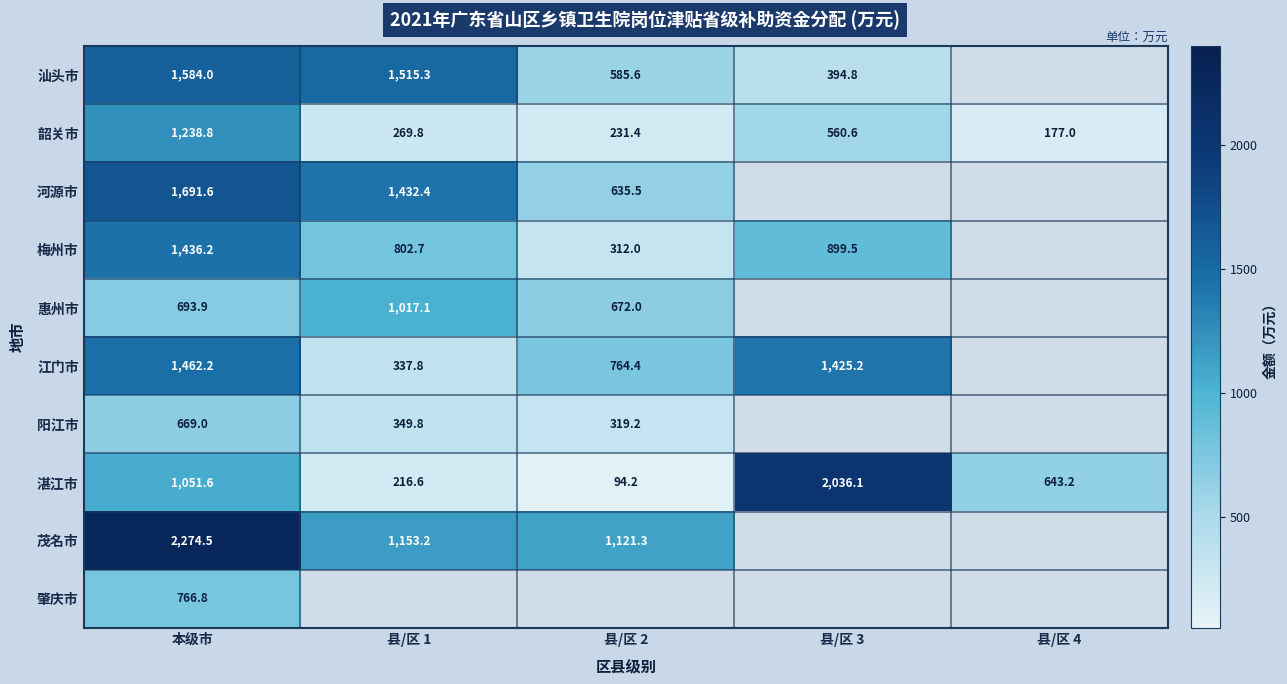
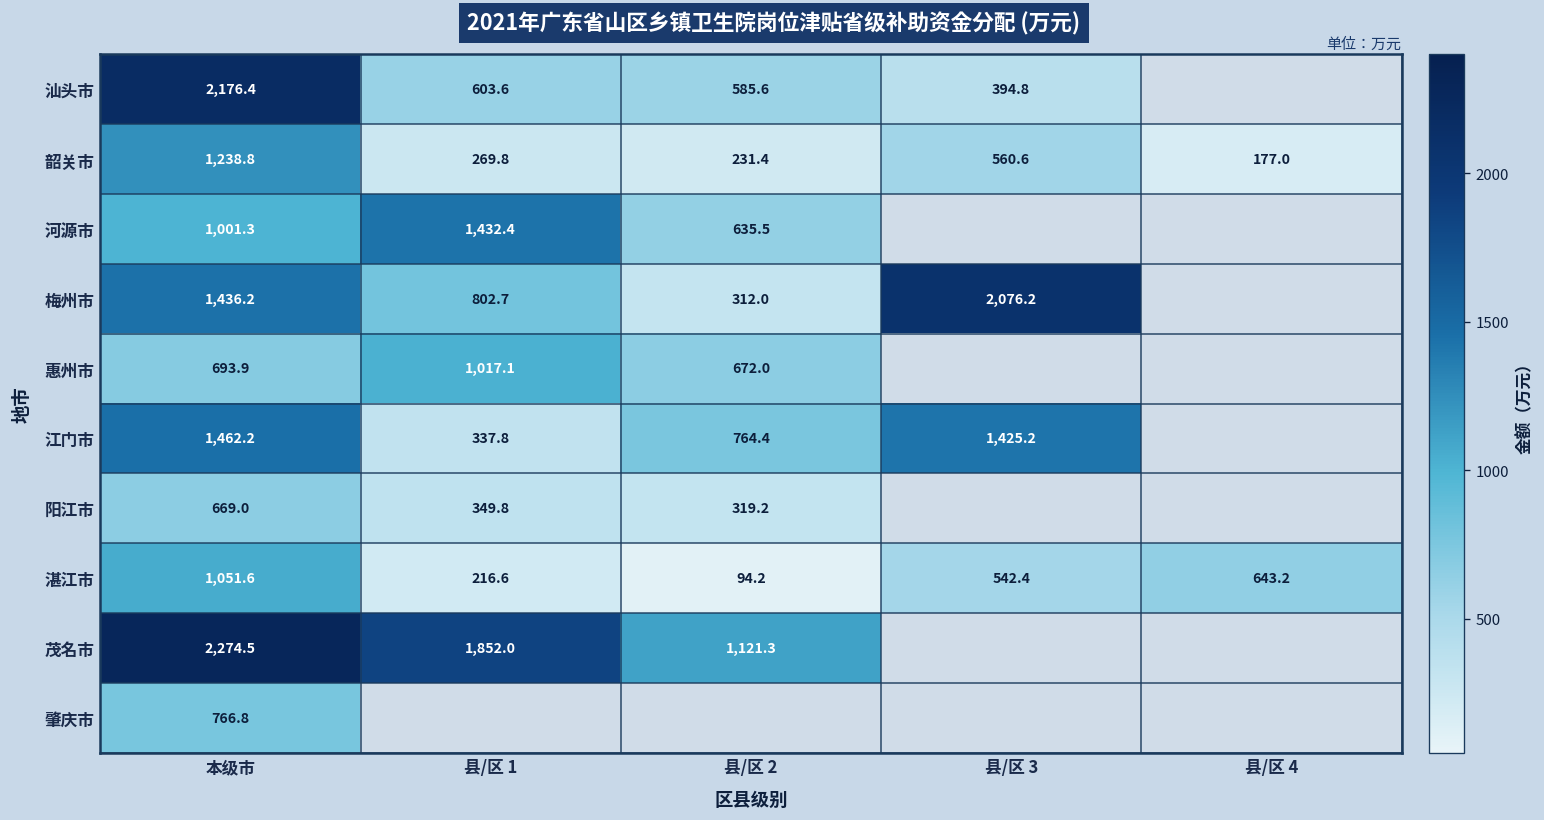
汕头市, 本级市: 1,584.0 -> 2,176.4
汕头市, 县/区 1: 1,515.3 -> 603.6
河源市, 本级市: 1,691.6 -> 1,001.3
梅州市, 县/区 3: 899.5 -> 2,076.2
湛江市, 县/区 3: 2,036.1 -> 542.4
茂名市, 县/区 1: 1,153.2 -> 1,852.0
